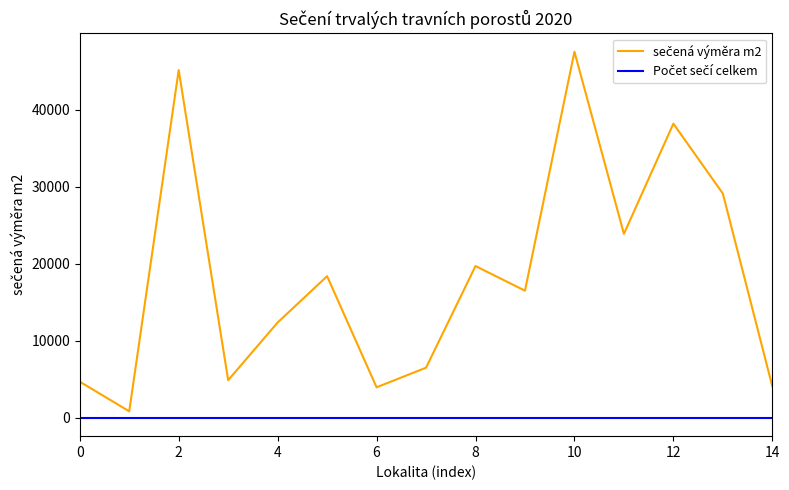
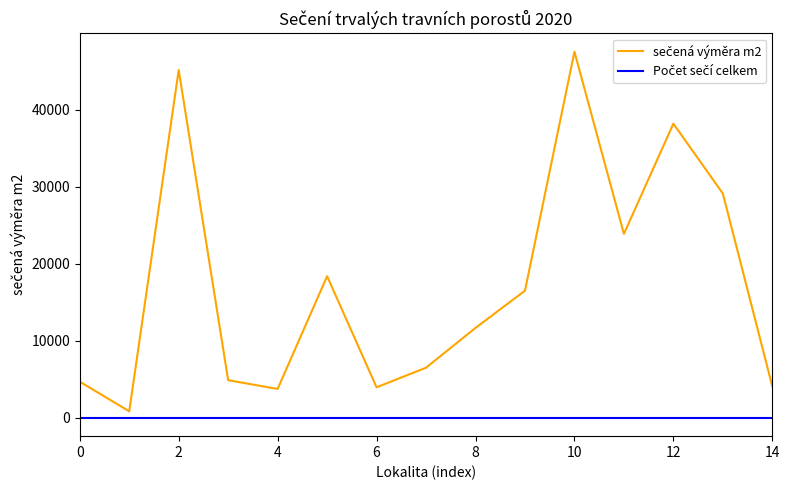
sečená výměra m2, 4: 12000 -> 4000
sečená výměra m2, 8: 20000 -> 12000
